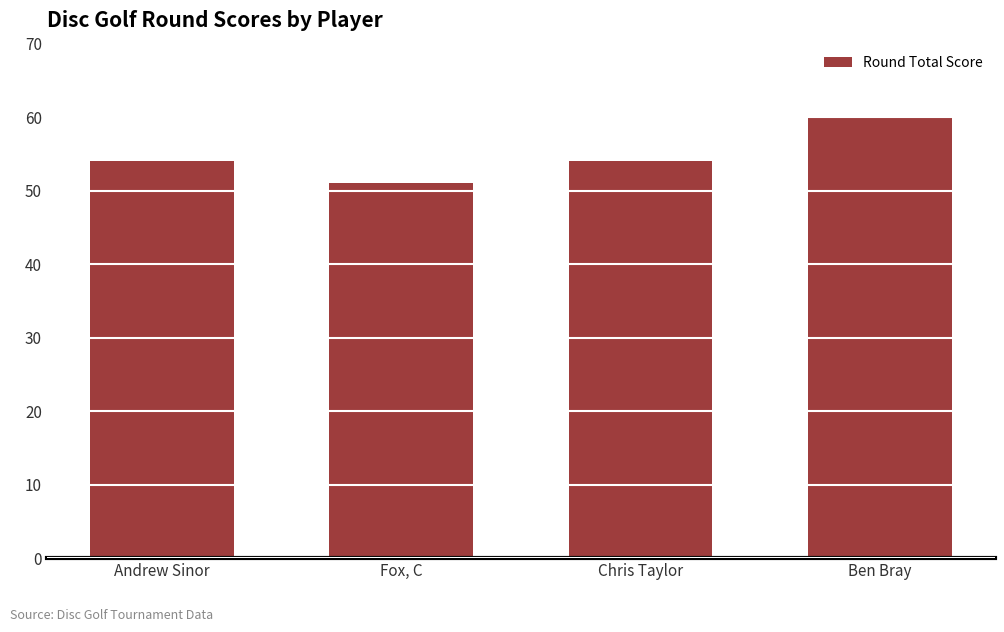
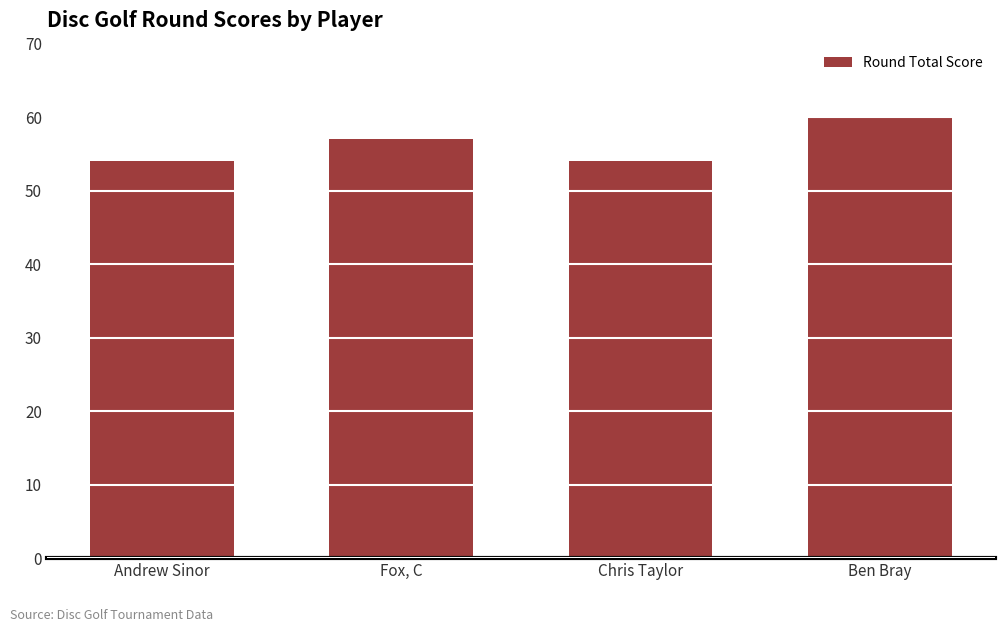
Fox, C: 51 -> 57
